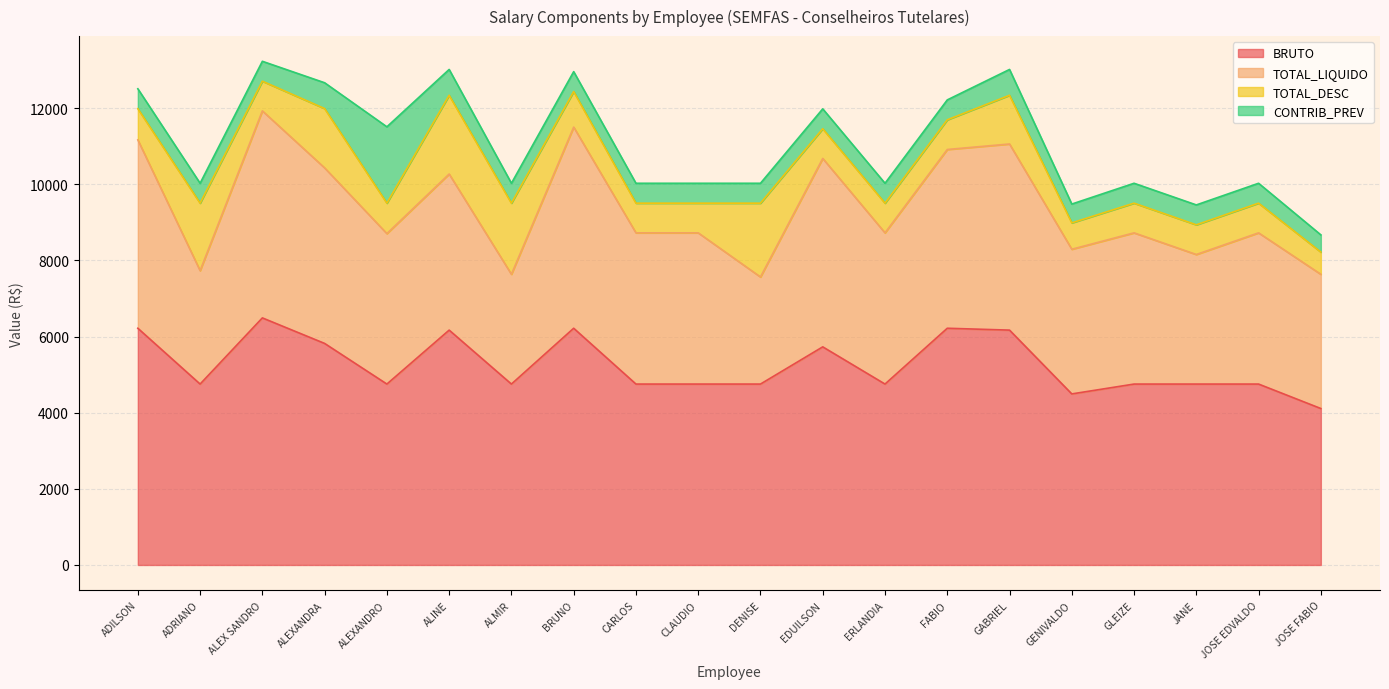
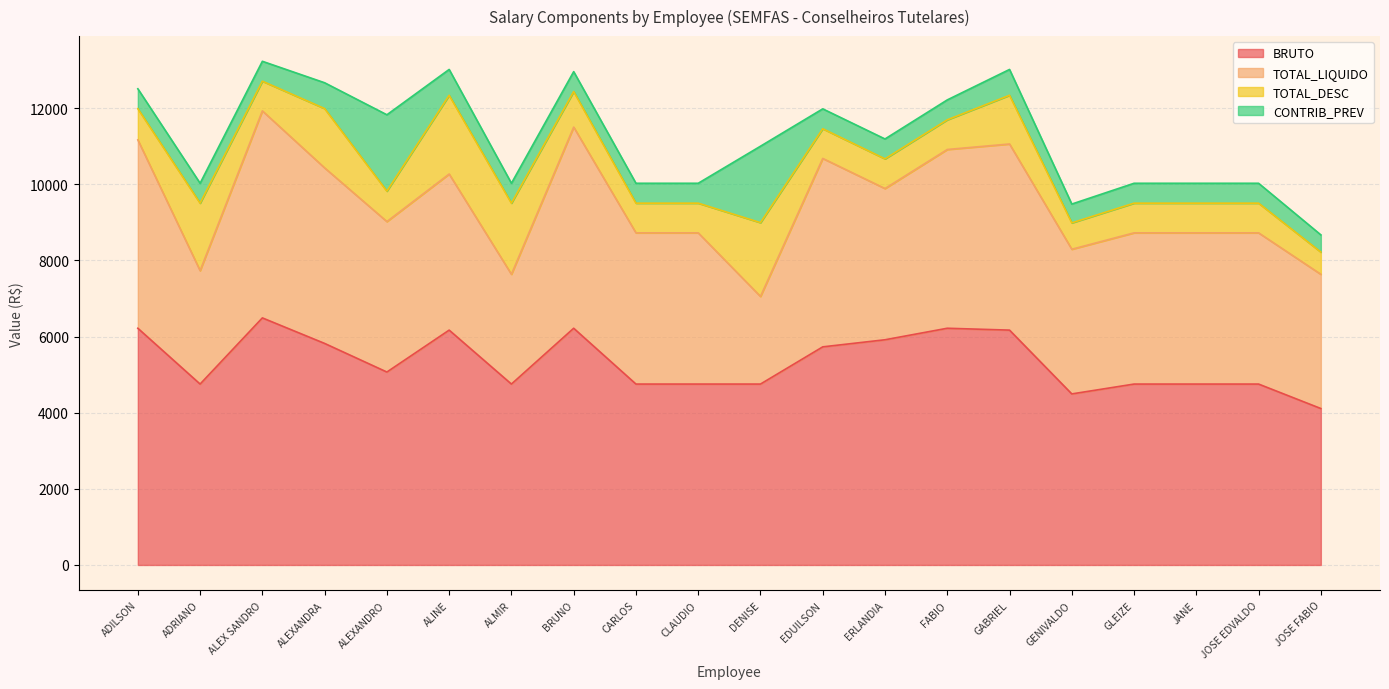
BRUTO, ALEXANDRO: 4800 -> 5100
TOTAL_LIQUIDO, DENISE: 2800 -> 2300
CONTRIB_PREV, DENISE: 500 -> 2000
BRUTO, ERLANDIA: 4800 -> 5900
TOTAL_LIQUIDO, JANE: 3400 -> 4000
